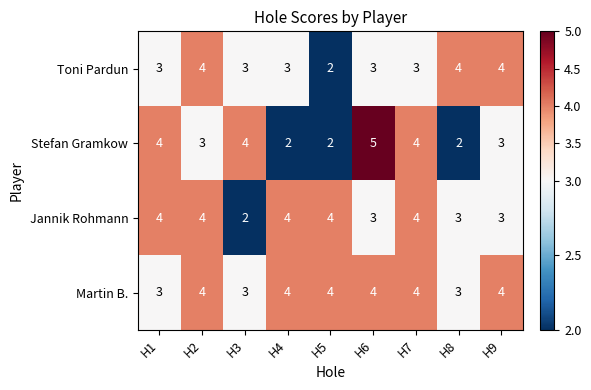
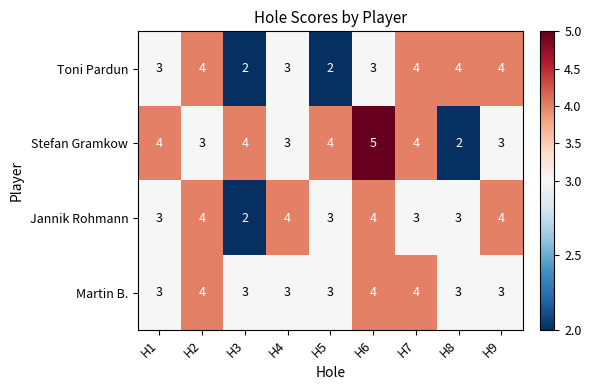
Toni Pardun, H3: 3 -> 2
Toni Pardun, H7: 3 -> 4
Stefan Gramkow, H4: 2 -> 3
Stefan Gramkow, H5: 2 -> 4
Jannik Rohmann, H1: 4 -> 3
Jannik Rohmann, H5: 4 -> 3
Jannik Rohmann, H6: 3 -> 4
Jannik Rohmann, H7: 4 -> 3
Jannik Rohmann, H9: 3 -> 4
Martin B., H4: 4 -> 3
Martin B., H5: 4 -> 3
Martin B., H9: 4 -> 3
